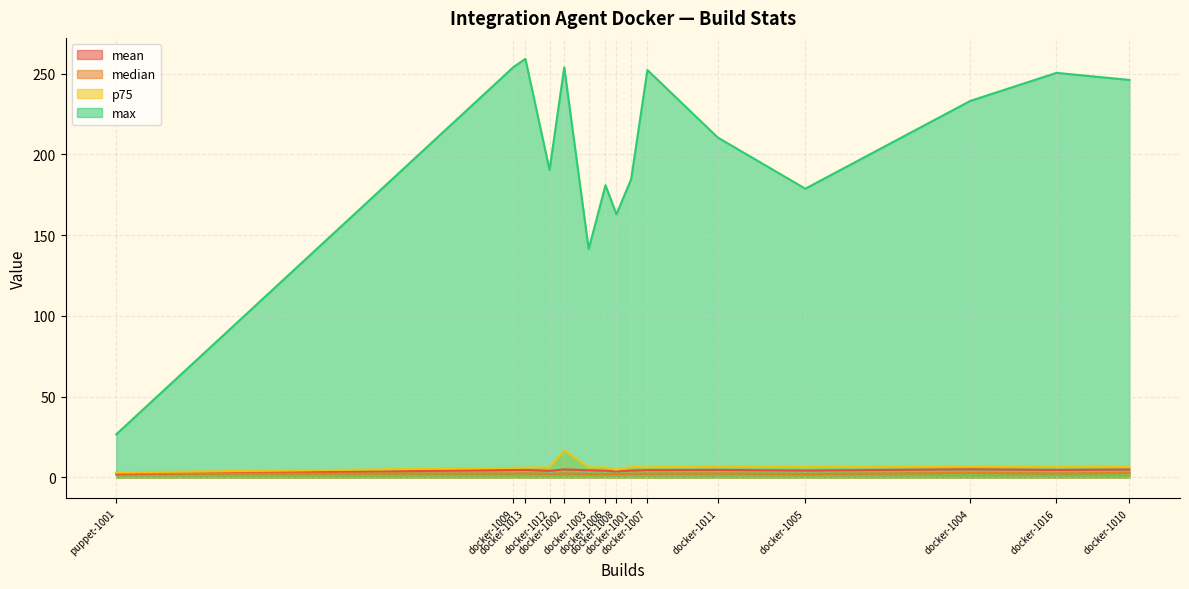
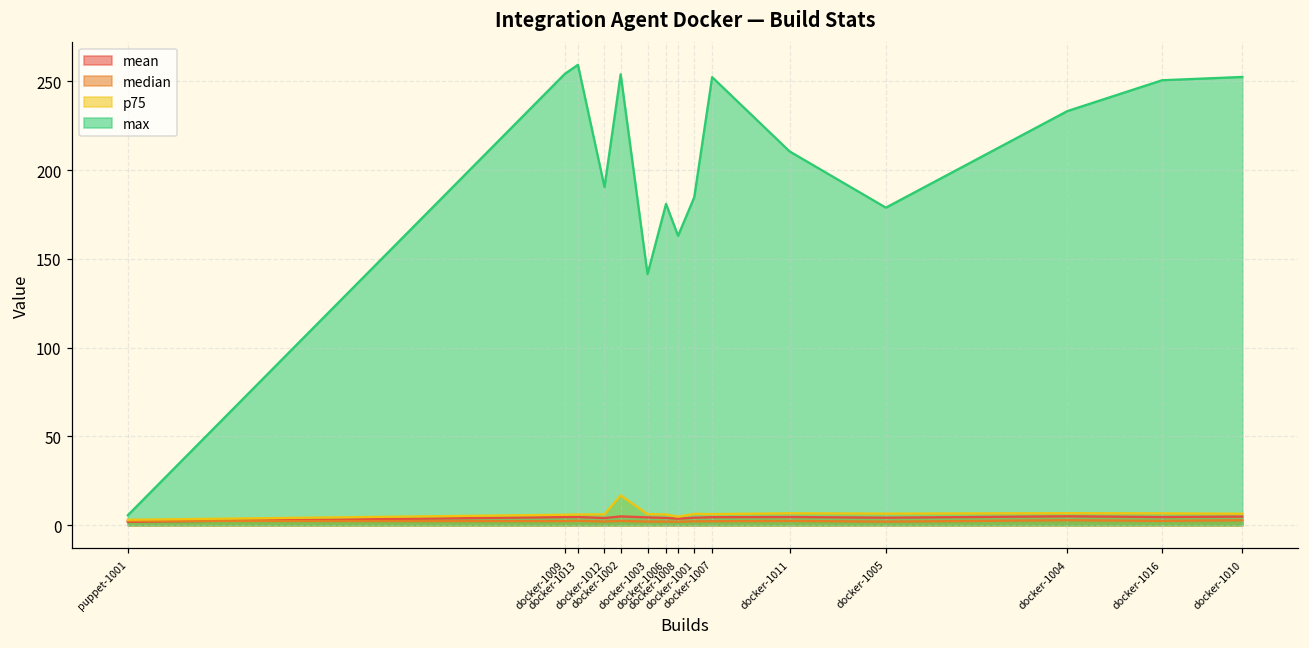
max, puppet-1001: 27 -> 6
max, docker-1010: 246 -> 252
